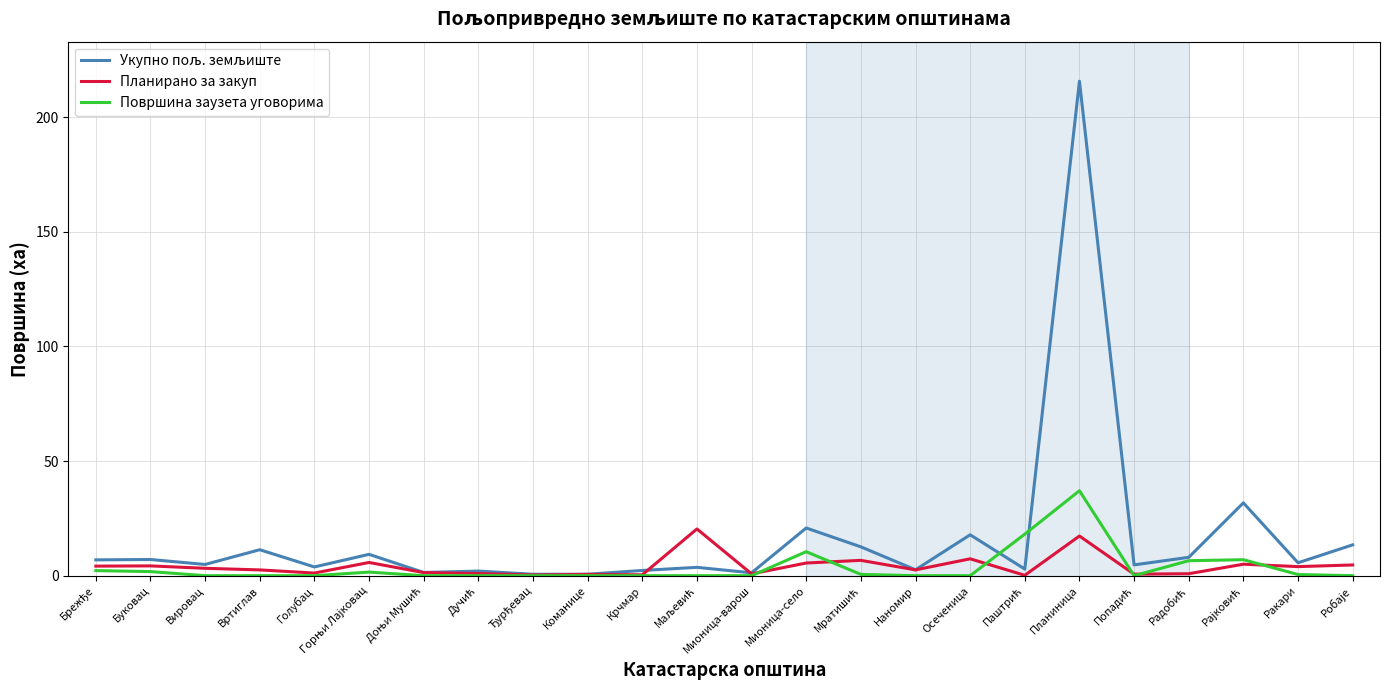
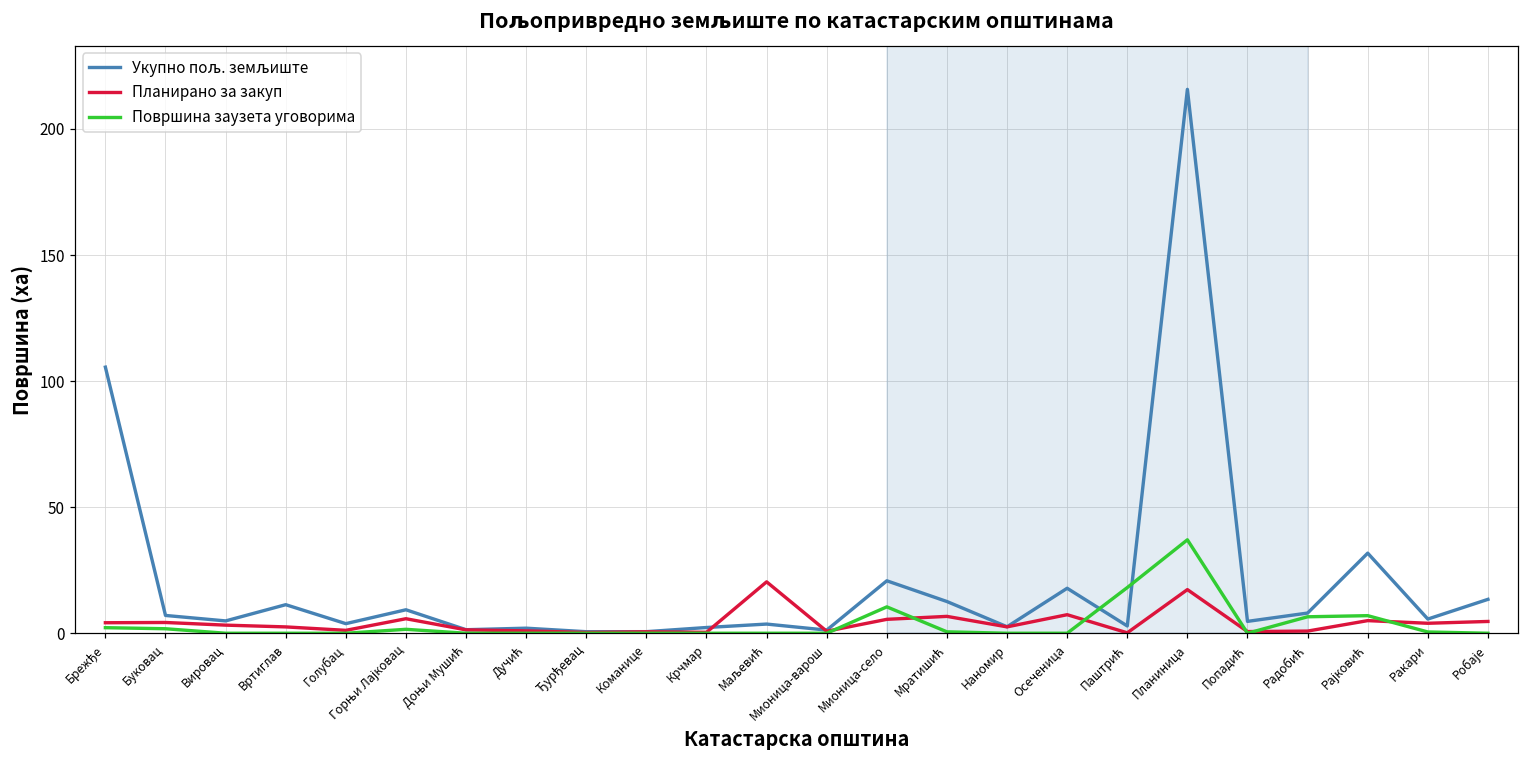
Укупно пољ. земљиште, Брежђе: 7 -> 106
